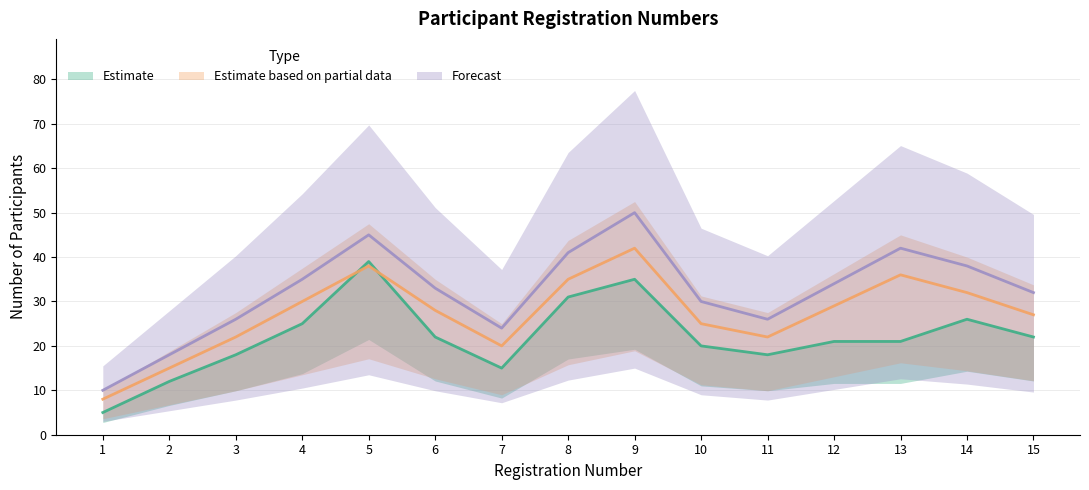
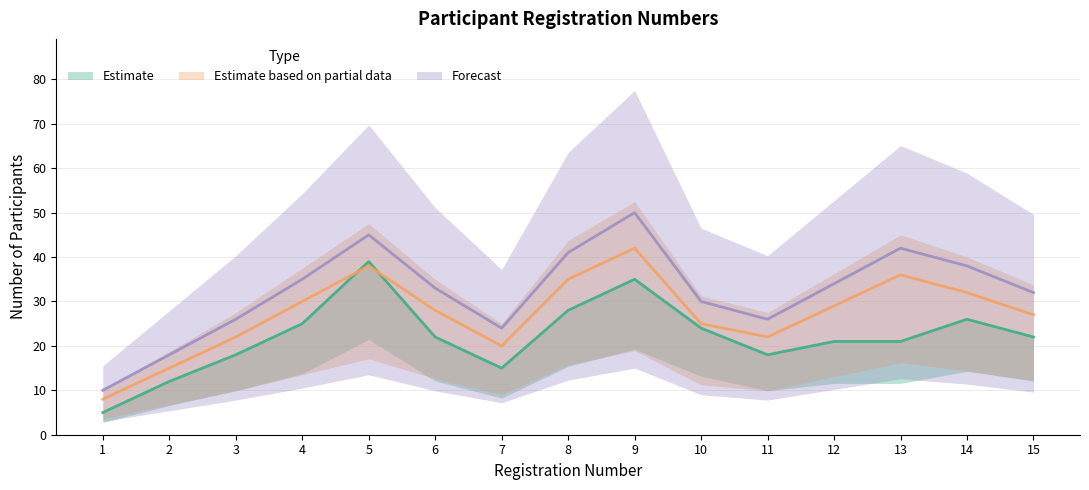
Estimate, 8: 31 -> 28
Estimate, 10: 20 -> 24
